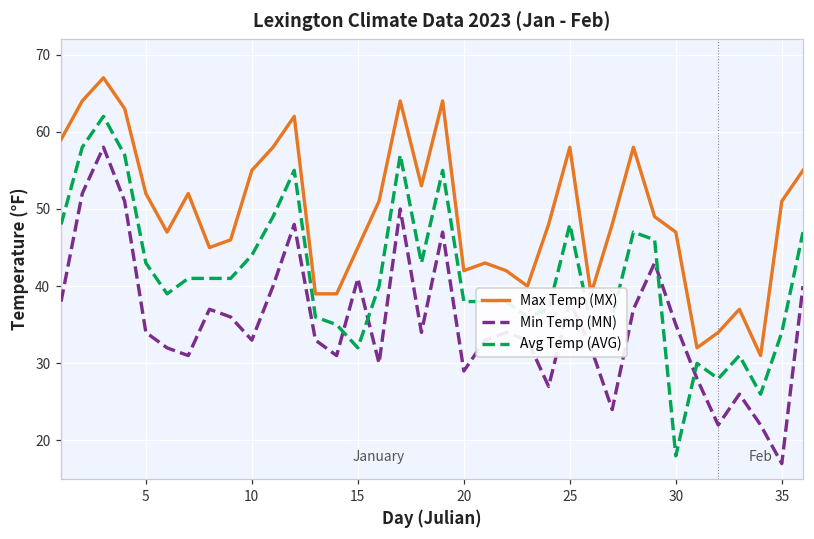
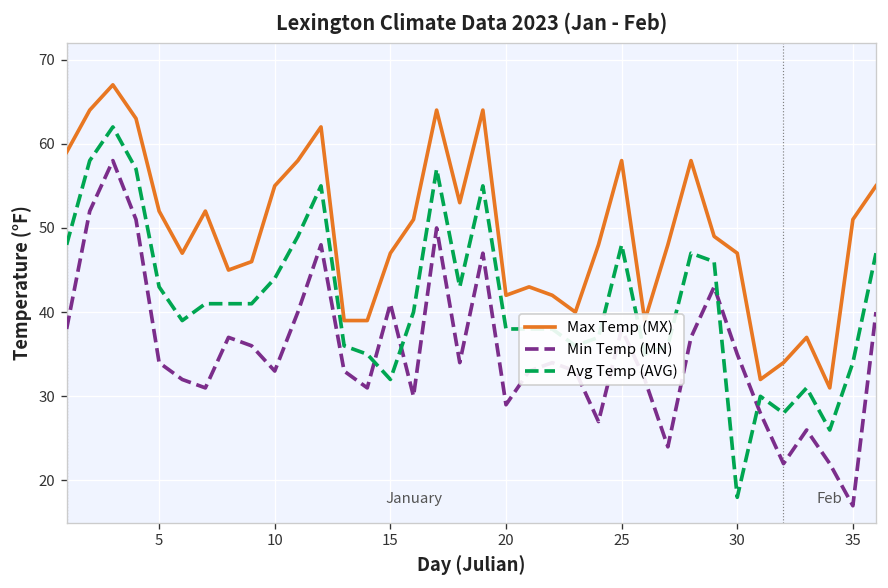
Max Temp (MX), 15: 45 -> 47
